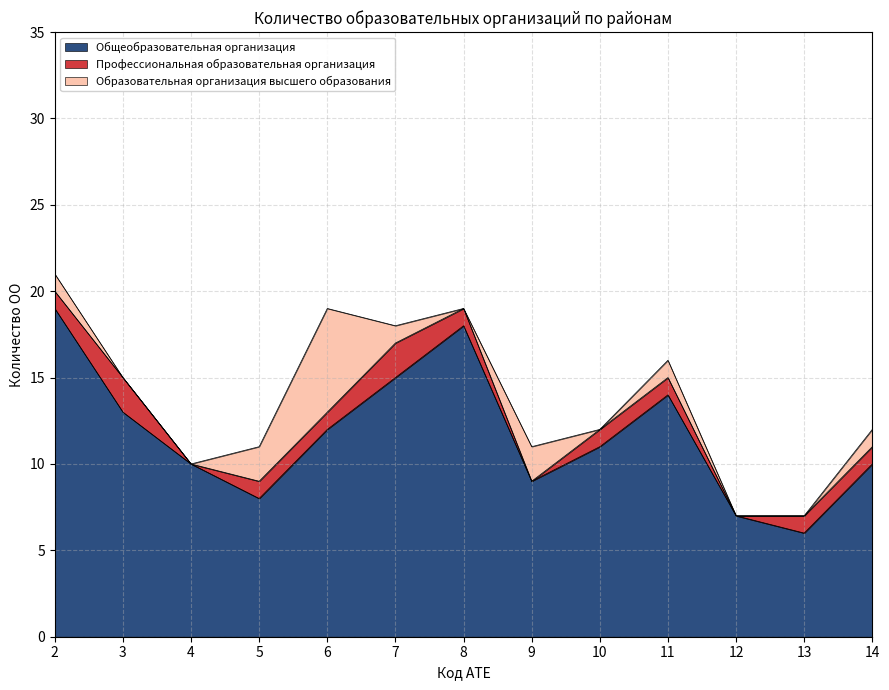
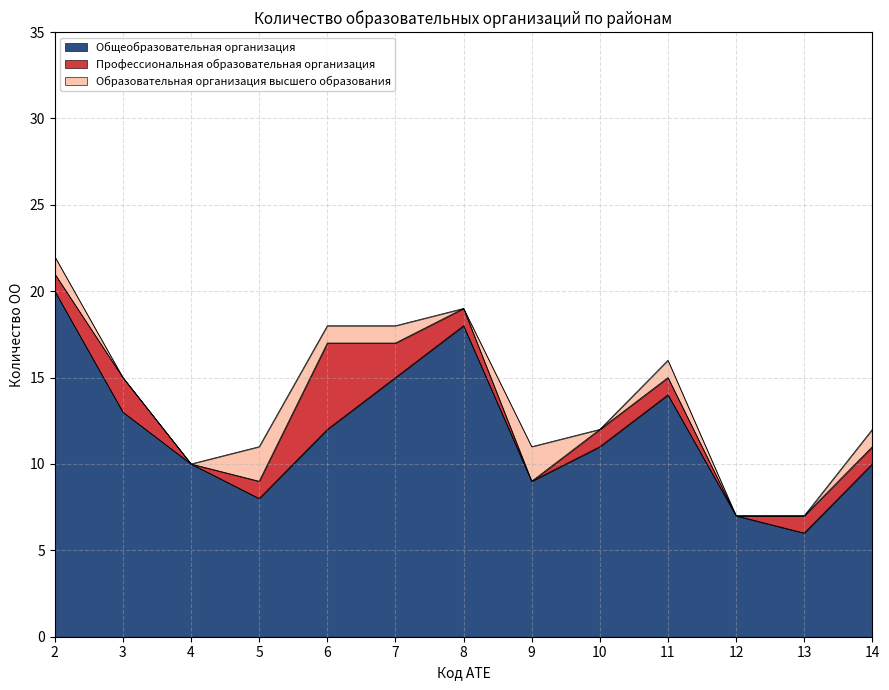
Общеобразовательная организация, 2: 19 -> 20
Профессиональная образовательная организация, 6: 1 -> 5
Образовательная организация высшего образования, 6: 6 -> 1
